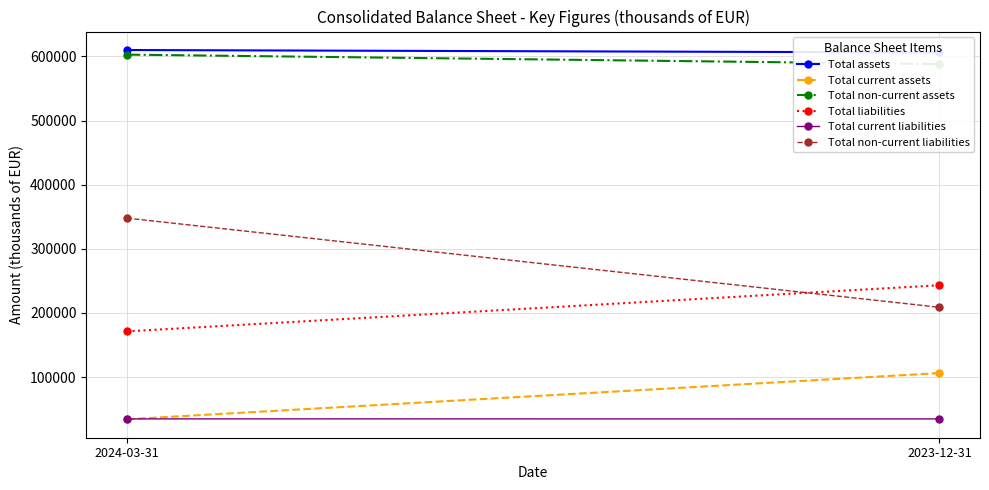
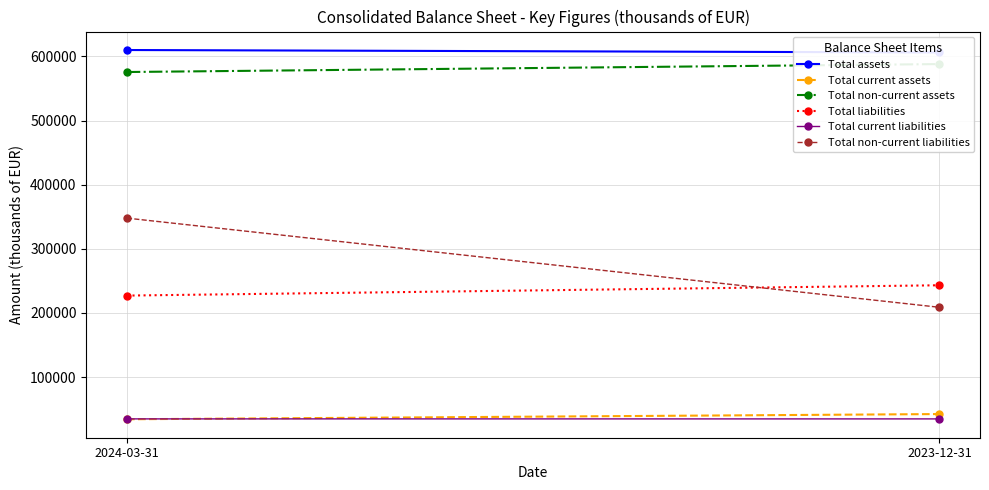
Total non-current assets, 2024-03-31: 600000 -> 580000
Total liabilities, 2024-03-31: 170000 -> 230000
Total current assets, 2023-12-31: 110000 -> 40000
